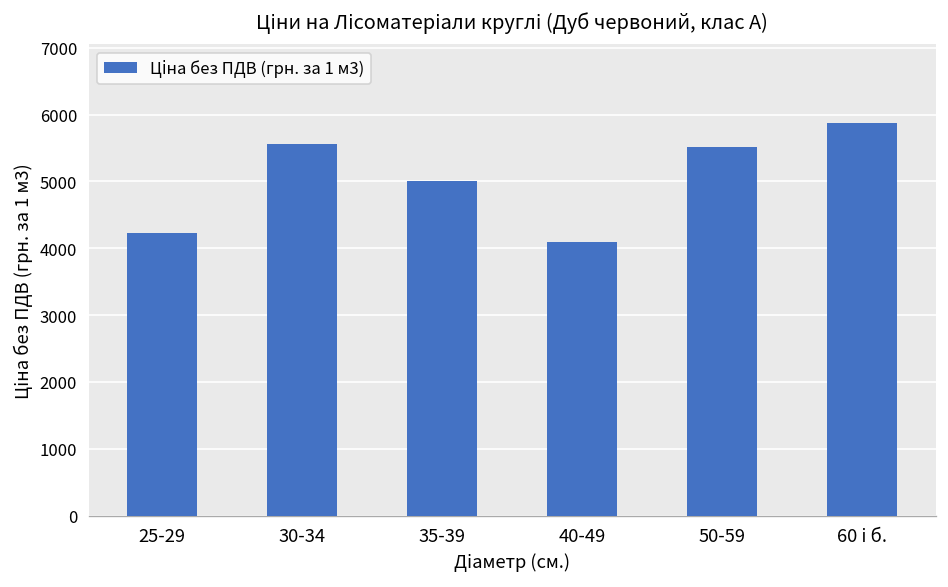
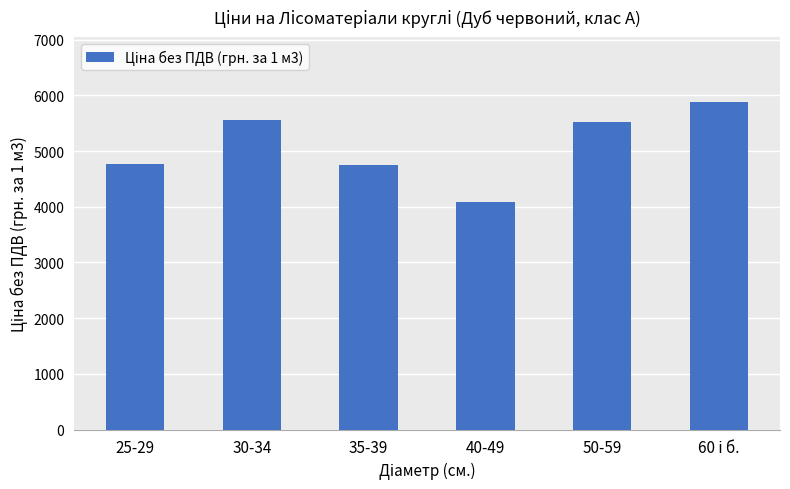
25-29: 4200 -> 4800
35-39: 5000 -> 4700
